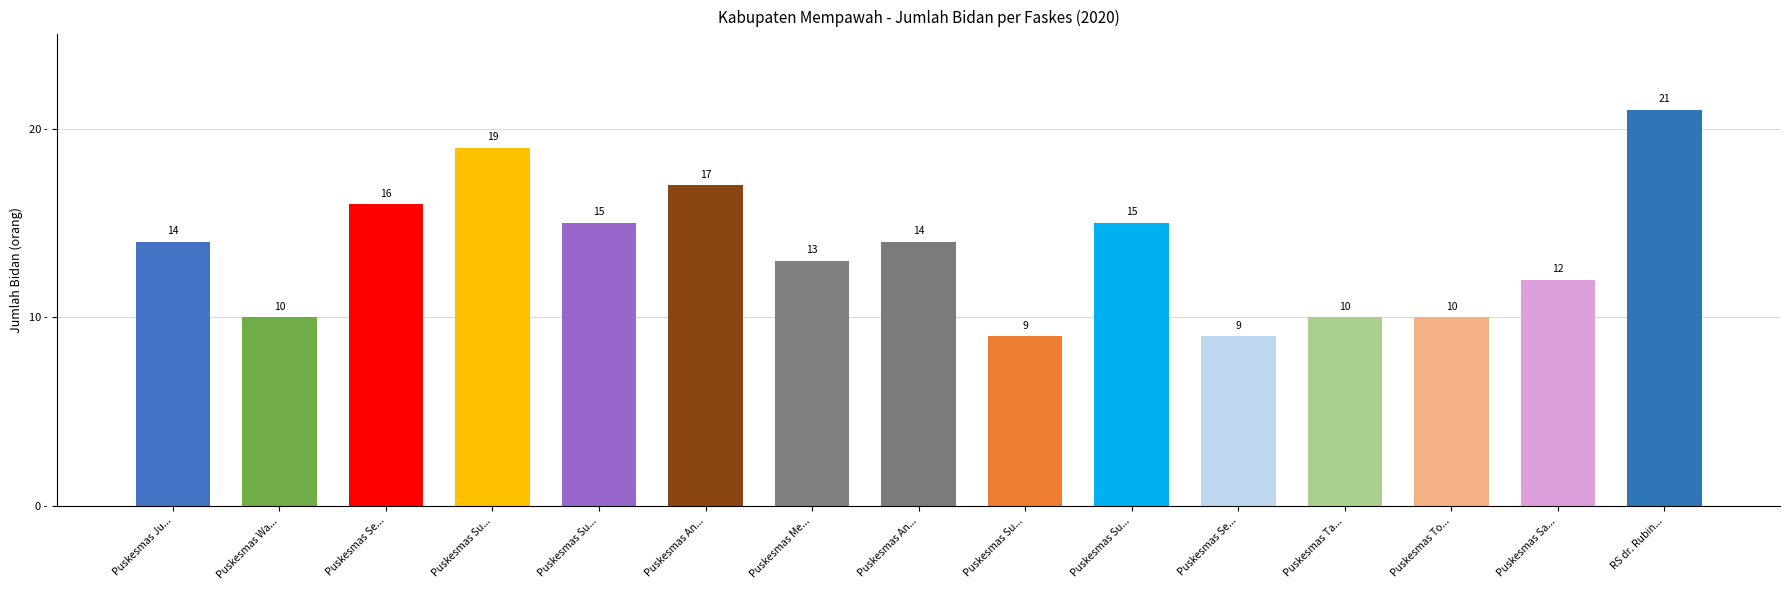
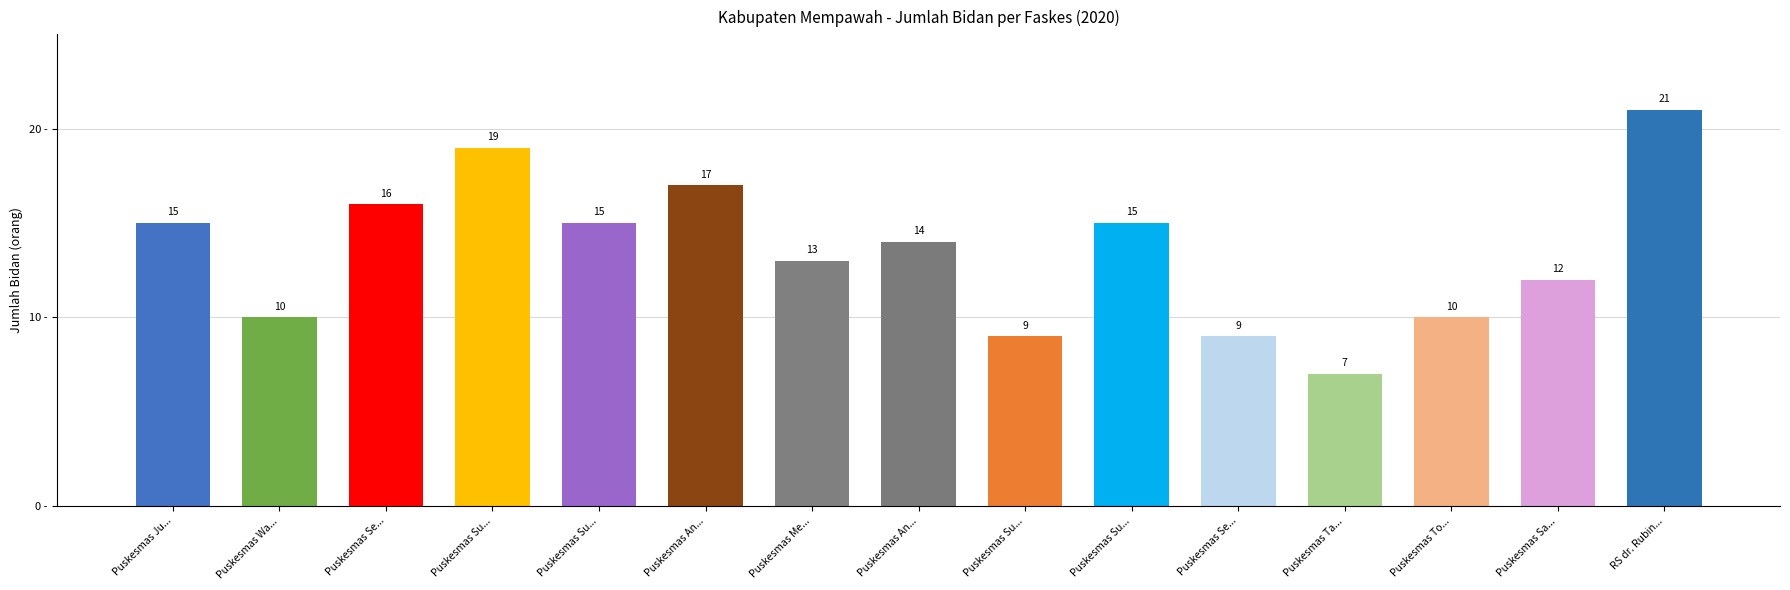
Puskesmas Ju...: 14 -> 15
Puskesmas Ta...: 10 -> 7
